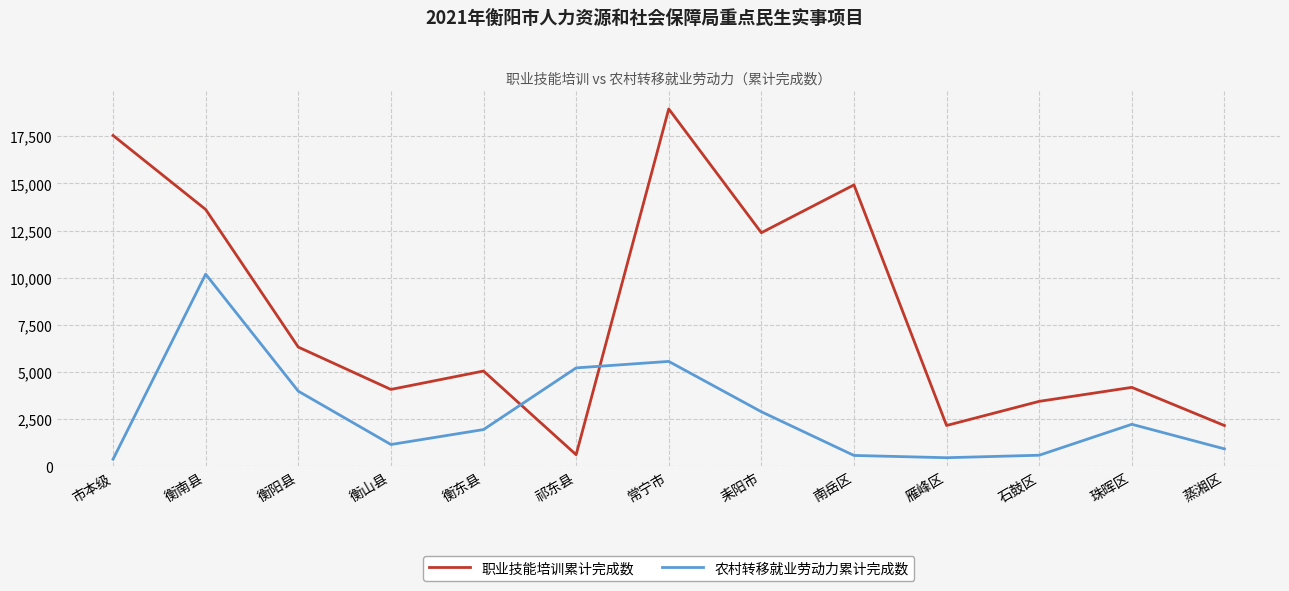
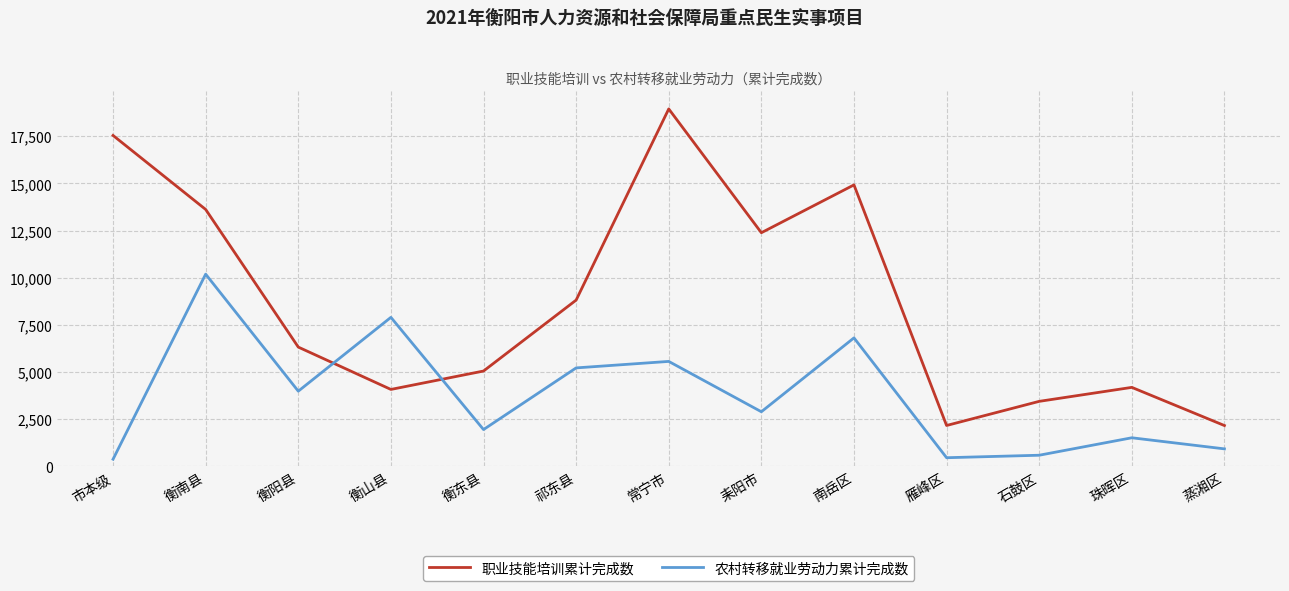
农村转移就业劳动力累计完成数, 衡山县: 1,200 -> 7,900
职业技能培训累计完成数, 祁东县: 600 -> 8,800
农村转移就业劳动力累计完成数, 南岳区: 600 -> 6,800
农村转移就业劳动力累计完成数, 珠晖区: 2,200 -> 1,500
